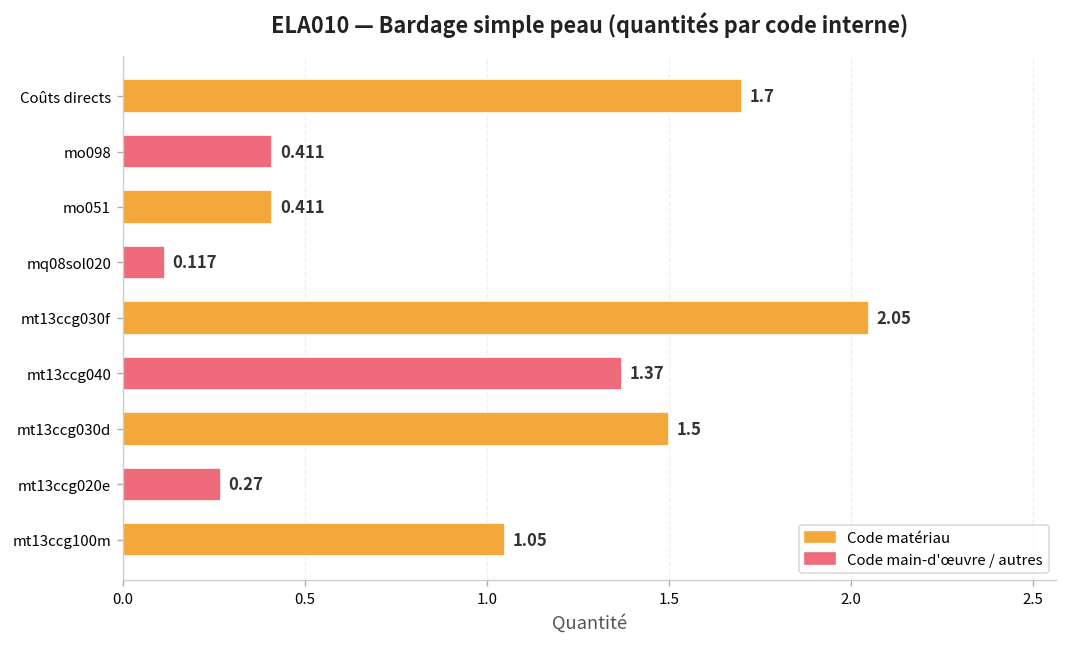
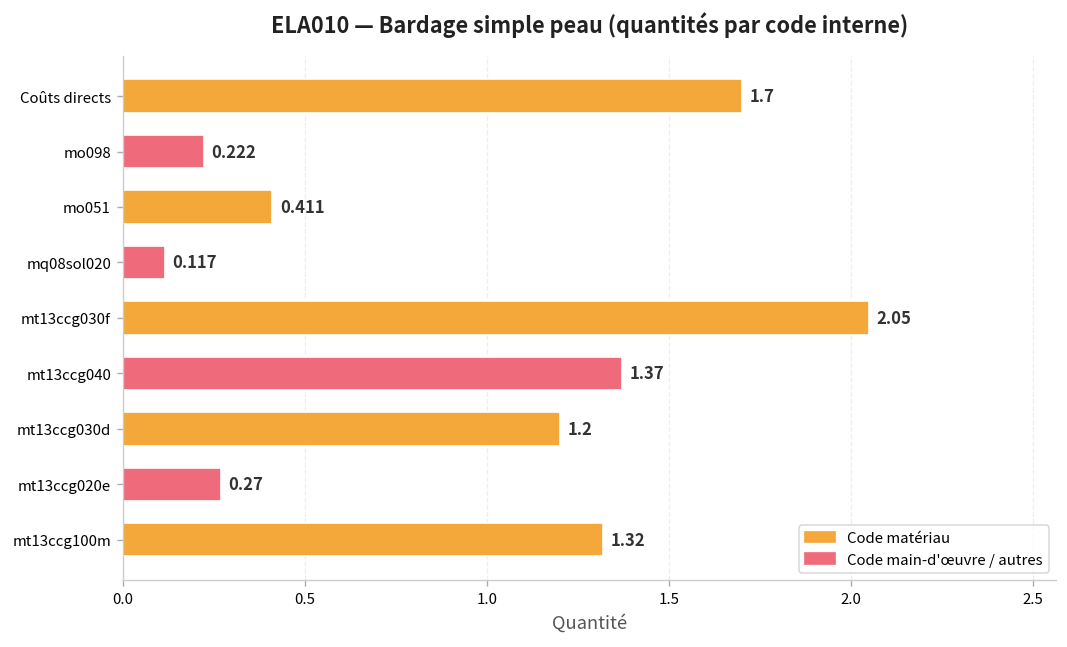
mo098: 0.411 -> 0.222
mt13ccg030d: 1.5 -> 1.2
mt13ccg100m: 1.05 -> 1.32
